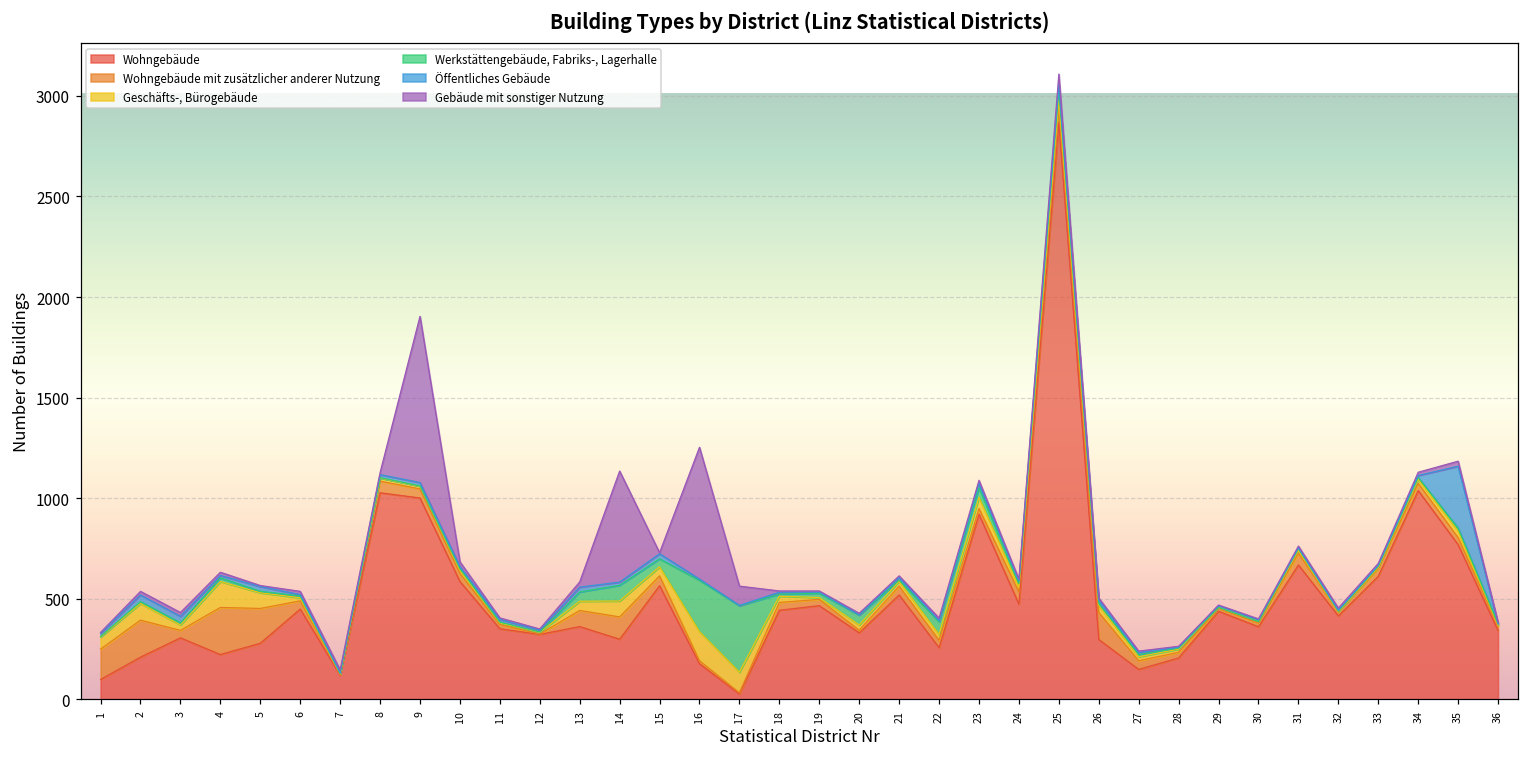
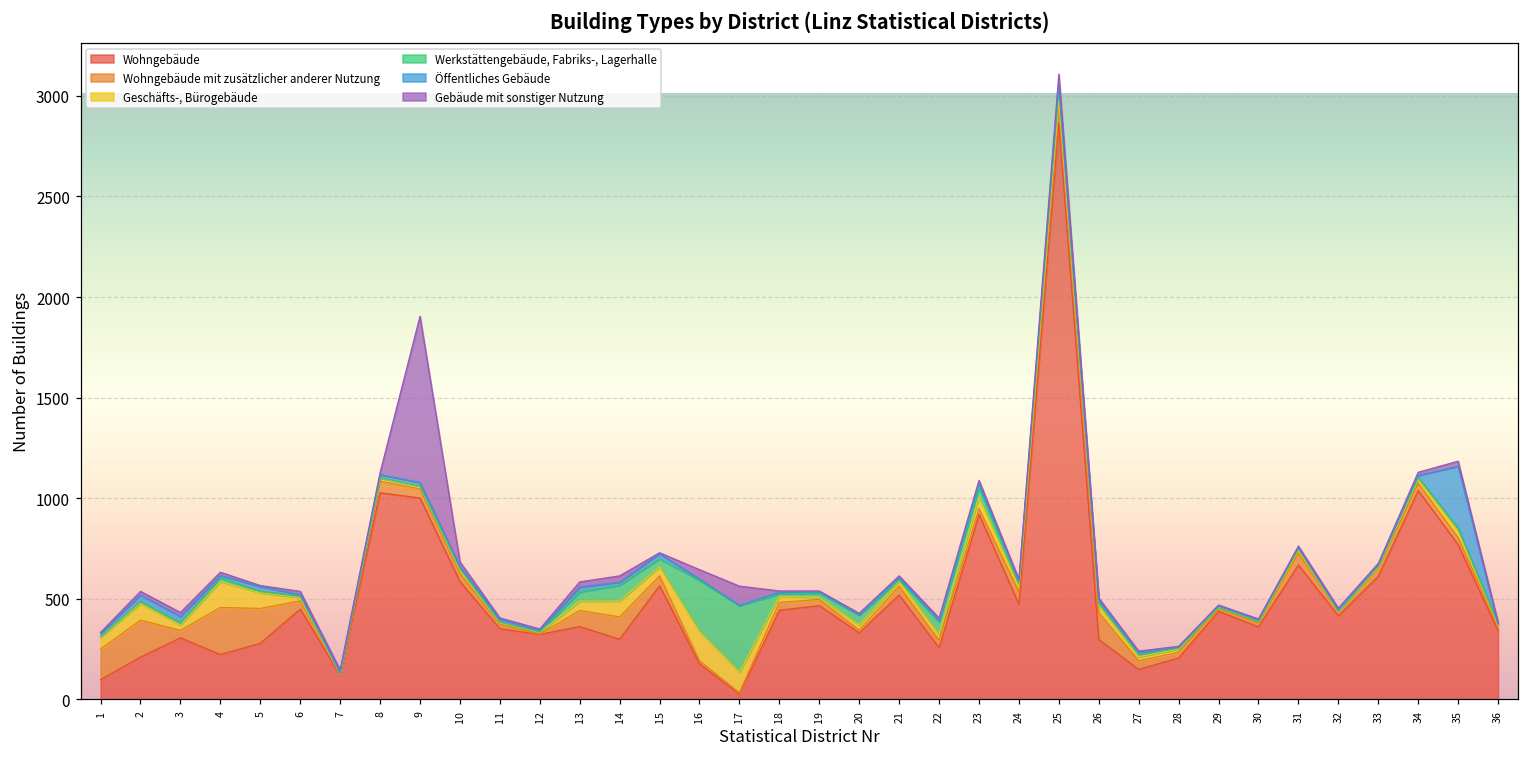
Gebäude mit sonstiger Nutzung, 14: 550 -> 30
Gebäude mit sonstiger Nutzung, 16: 660 -> 50
